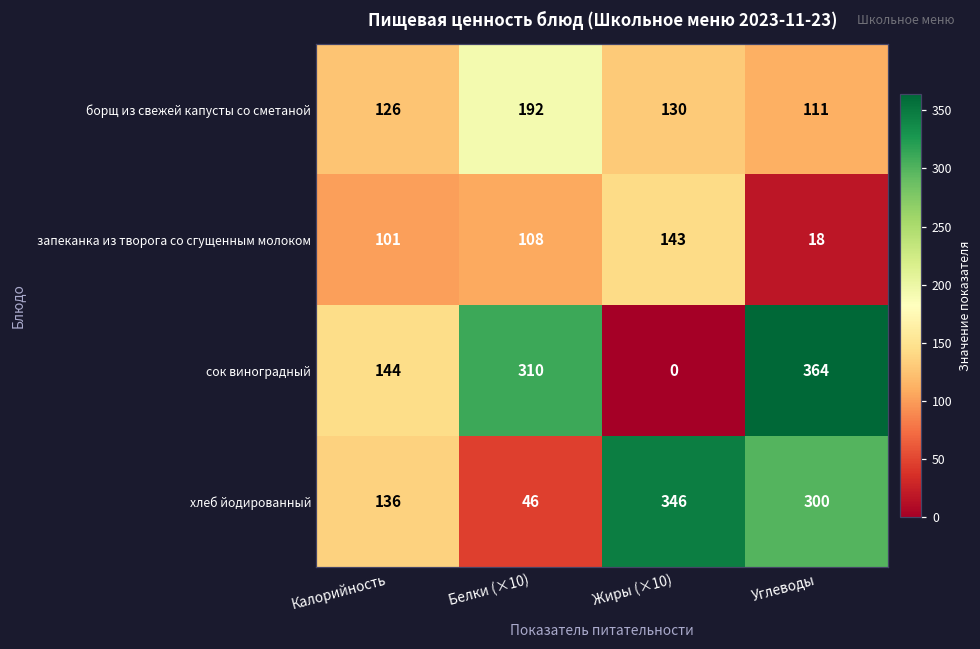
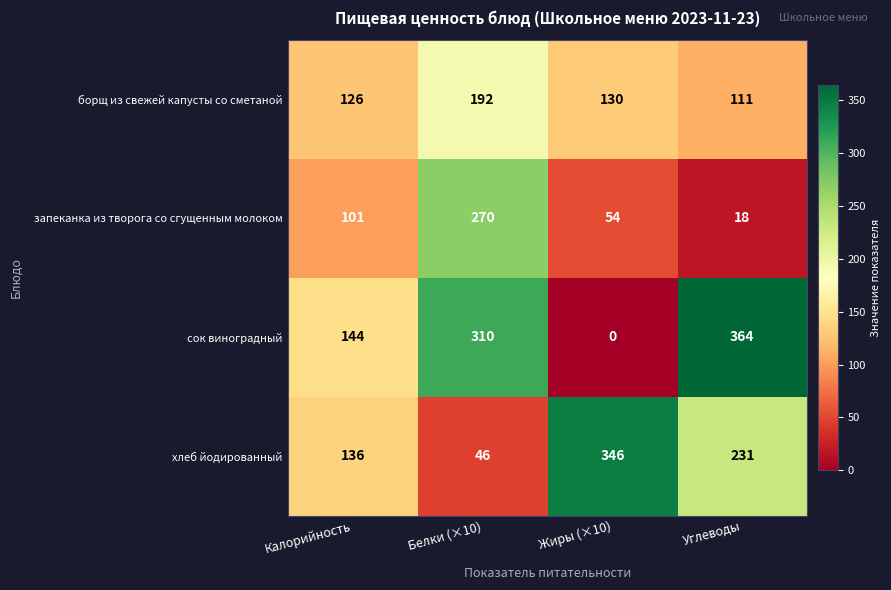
запеканка из творога со сгущенным молоком, Белки (×10): 108 -> 270
запеканка из творога со сгущенным молоком, Жиры (×10): 143 -> 54
хлеб йодированный, Углеводы: 300 -> 231
